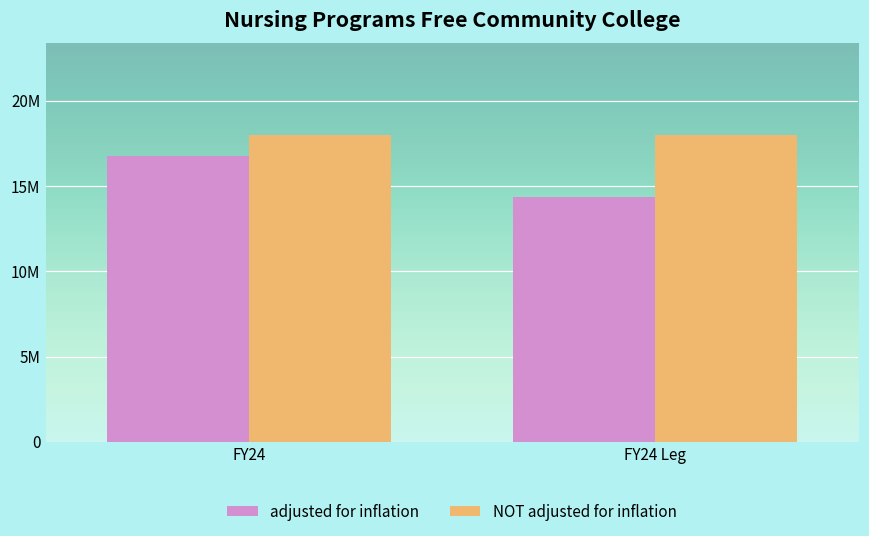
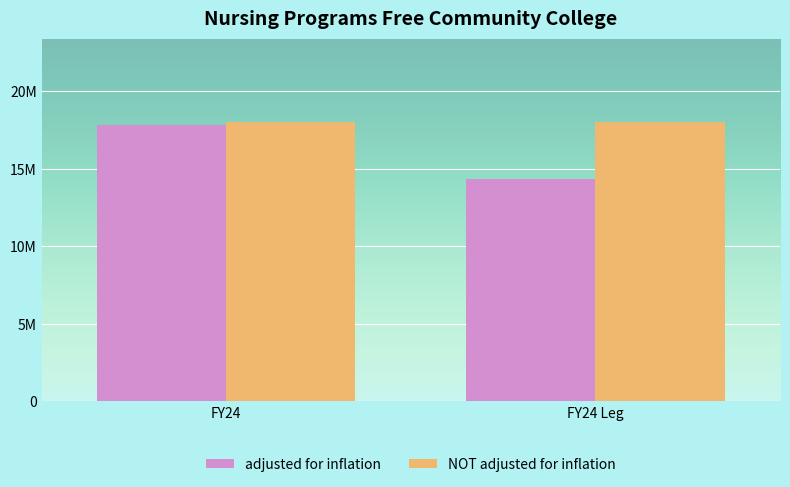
adjusted for inflation, FY24: 16800000 -> 17800000
